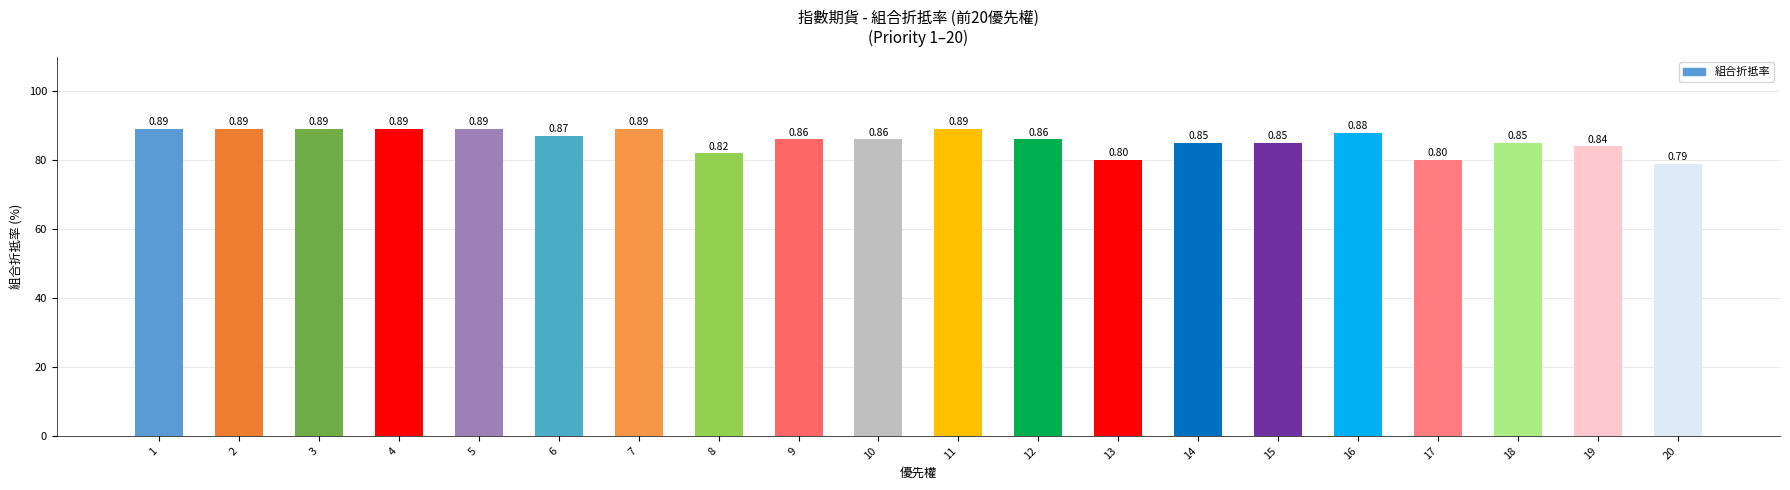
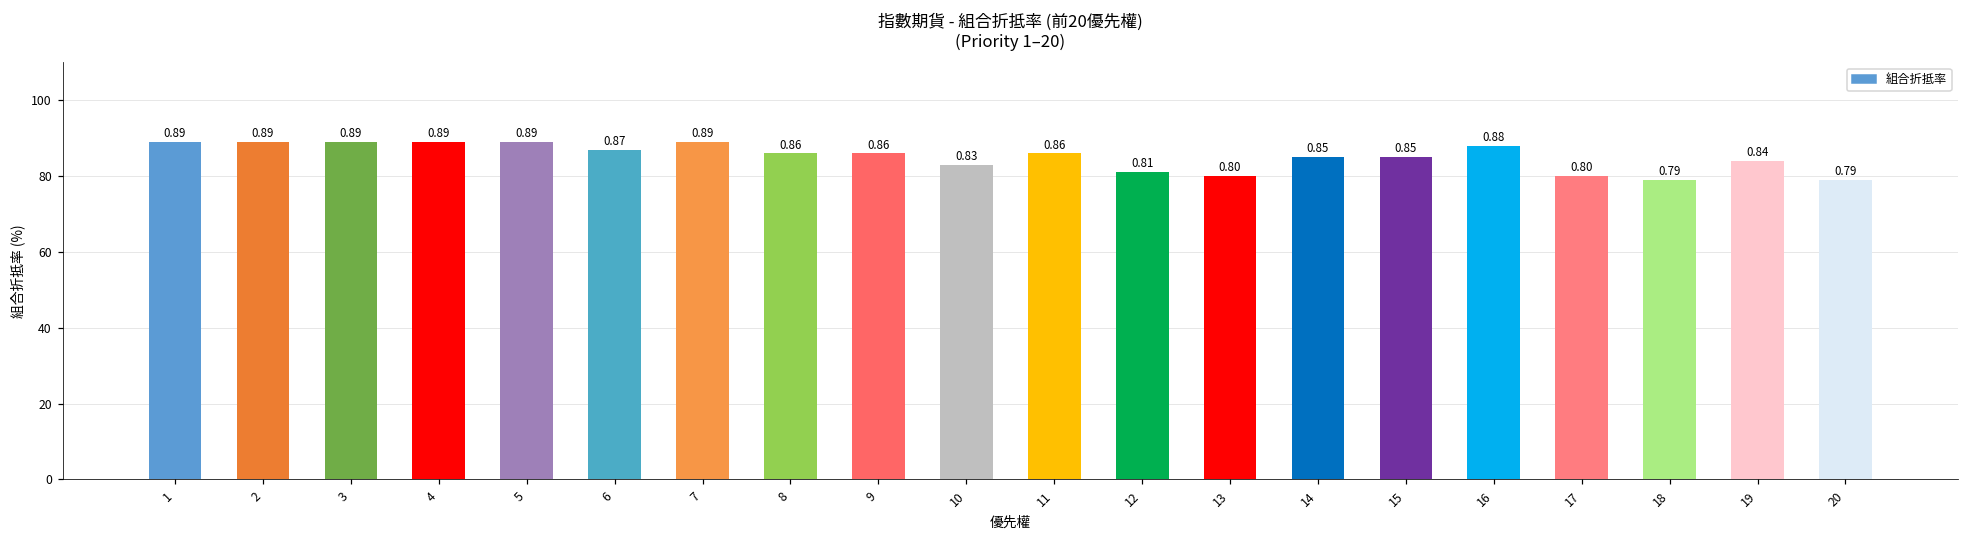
8: 0.82 -> 0.86
10: 0.86 -> 0.83
11: 0.89 -> 0.86
12: 0.86 -> 0.81
18: 0.85 -> 0.79
